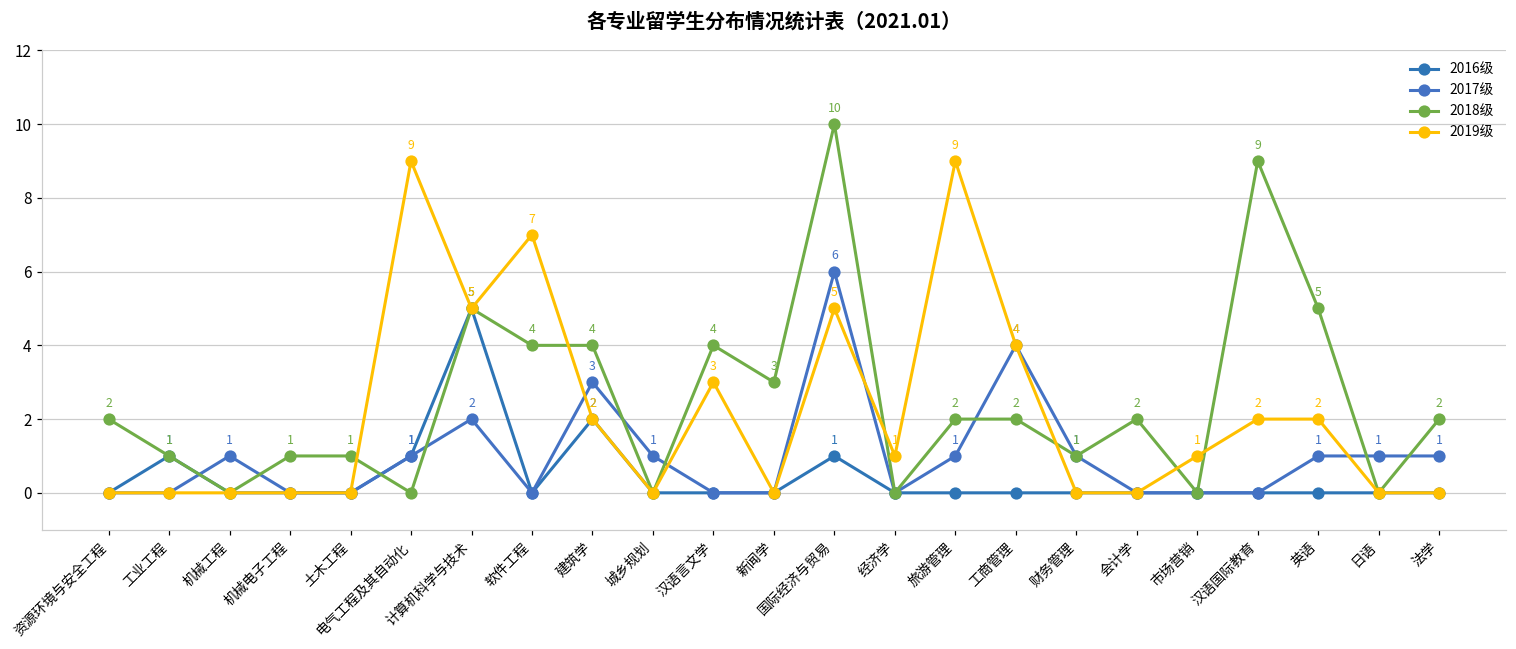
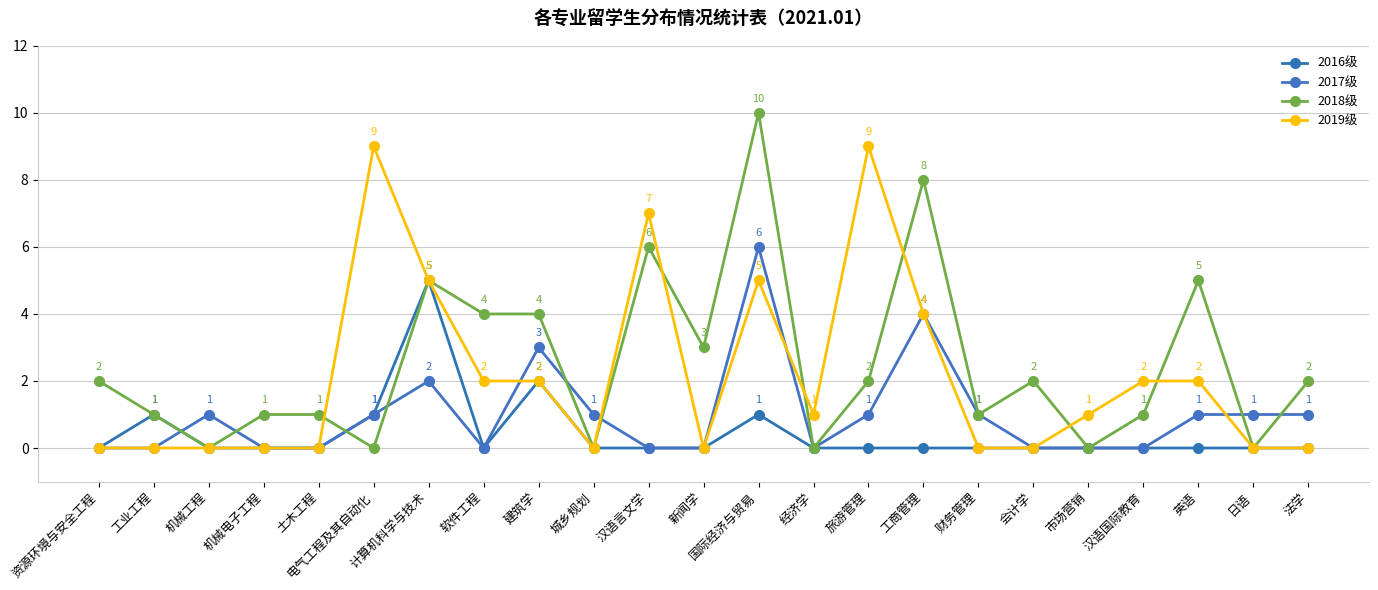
2019级, 软件工程: 7 -> 2
2018级, 汉语言文学: 4 -> 6
2019级, 汉语言文学: 3 -> 7
2018级, 工商管理: 2 -> 8
2018级, 汉语国际教育: 9 -> 1
